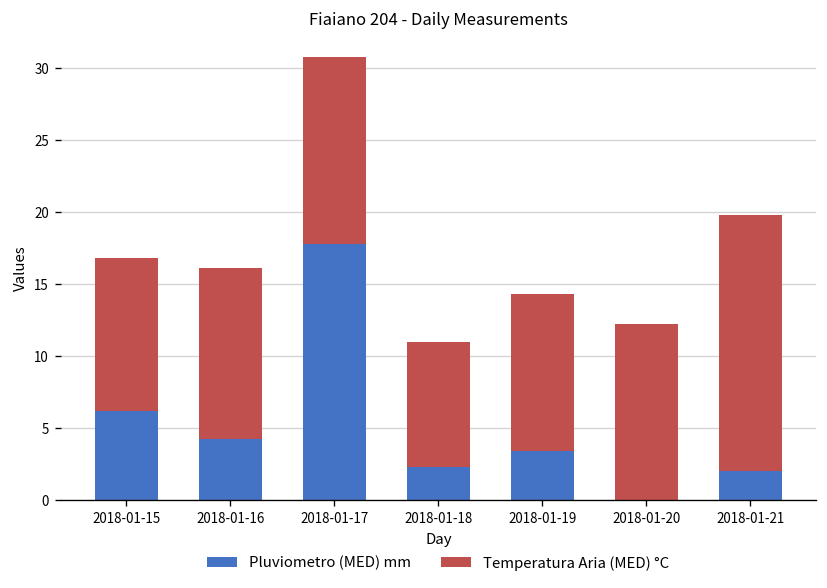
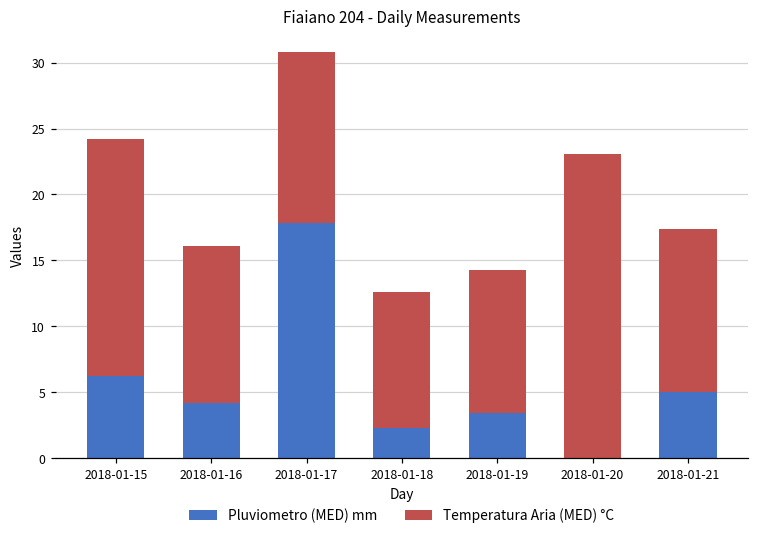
Temperatura Aria (MED) °C, 2018-01-15: 10.6 -> 18.0
Temperatura Aria (MED) °C, 2018-01-18: 8.7 -> 10.3
Temperatura Aria (MED) °C, 2018-01-20: 12.2 -> 23.1
Pluviometro (MED) mm, 2018-01-21: 2 -> 5
Temperatura Aria (MED) °C, 2018-01-21: 17.8 -> 12.4
